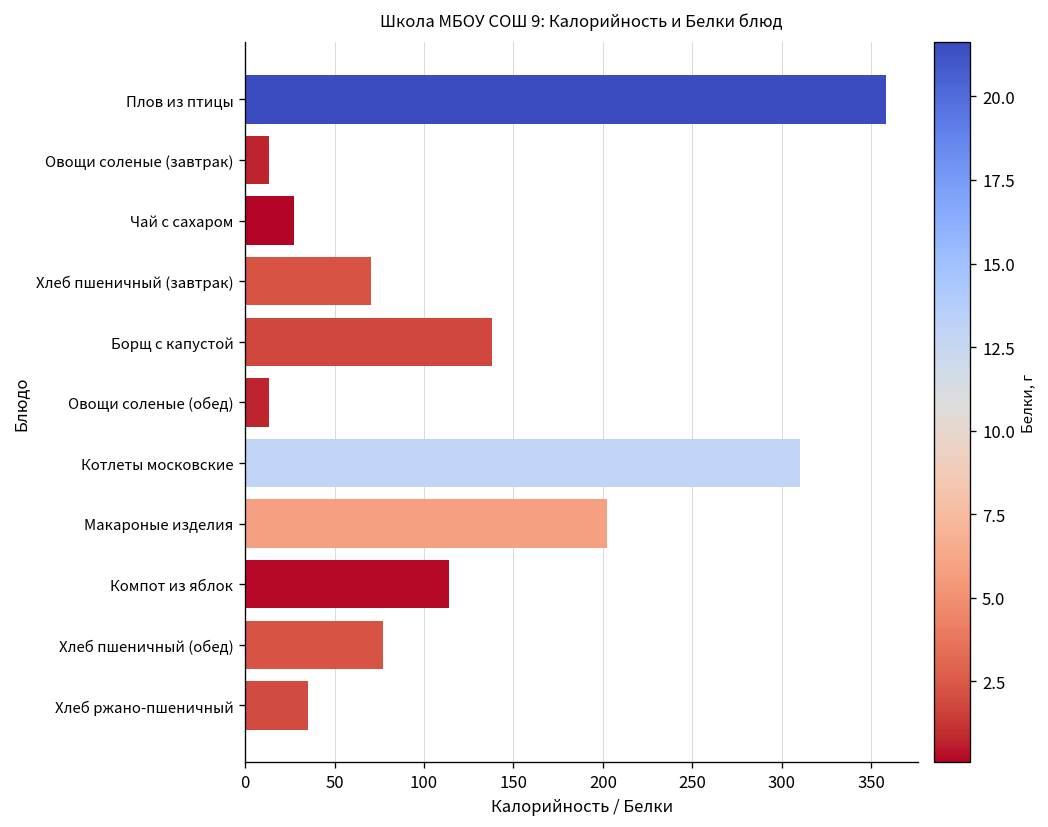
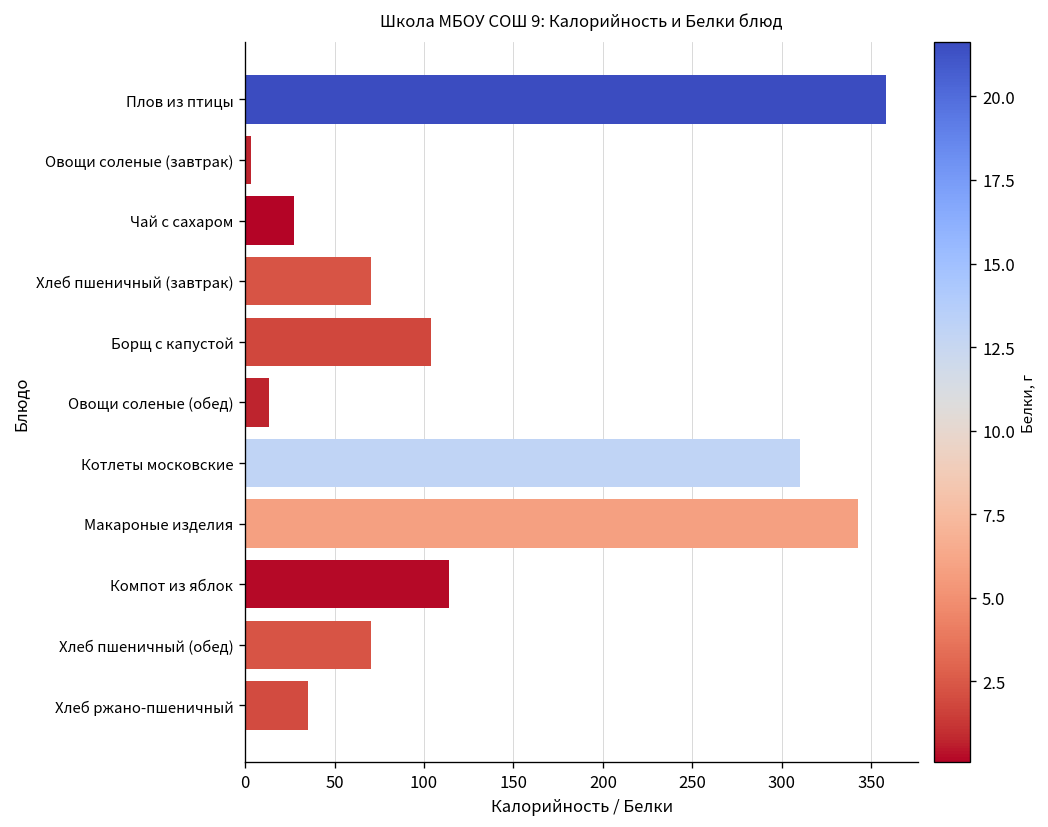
Овощи соленые (завтрак): 13 -> 3
Борщ с капустой: 138 -> 104
Макароные изделия: 202 -> 343
Хлеб пшеничный (обед): 77 -> 71
